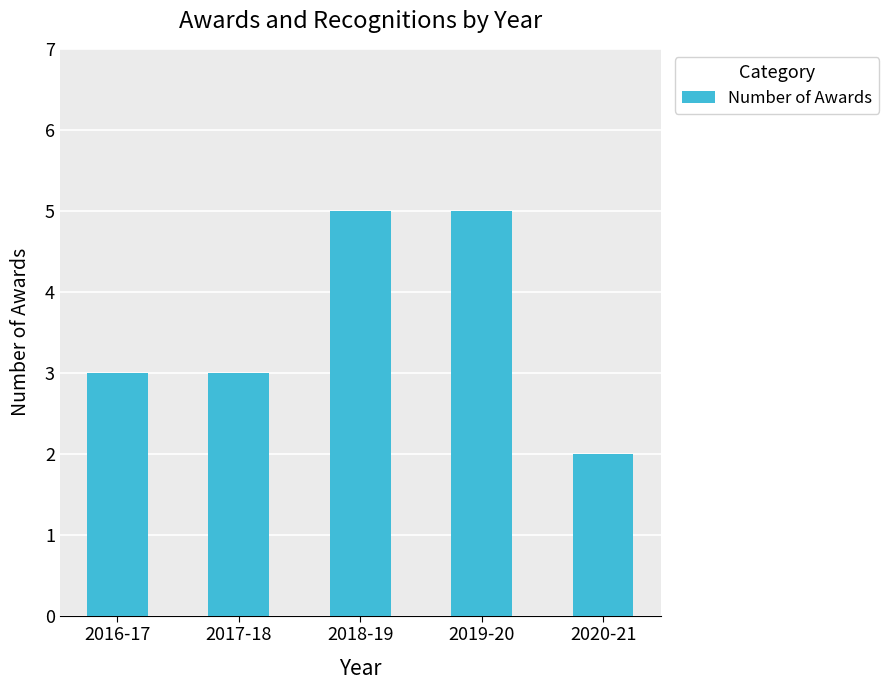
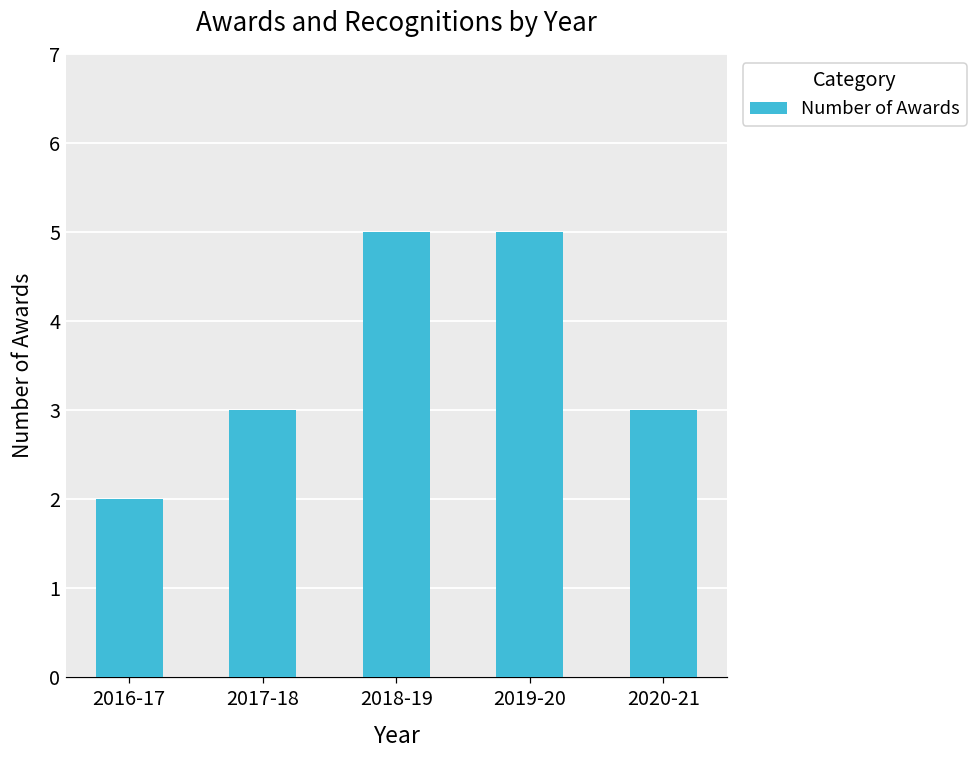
2016-17: 3 -> 2
2020-21: 2 -> 3
